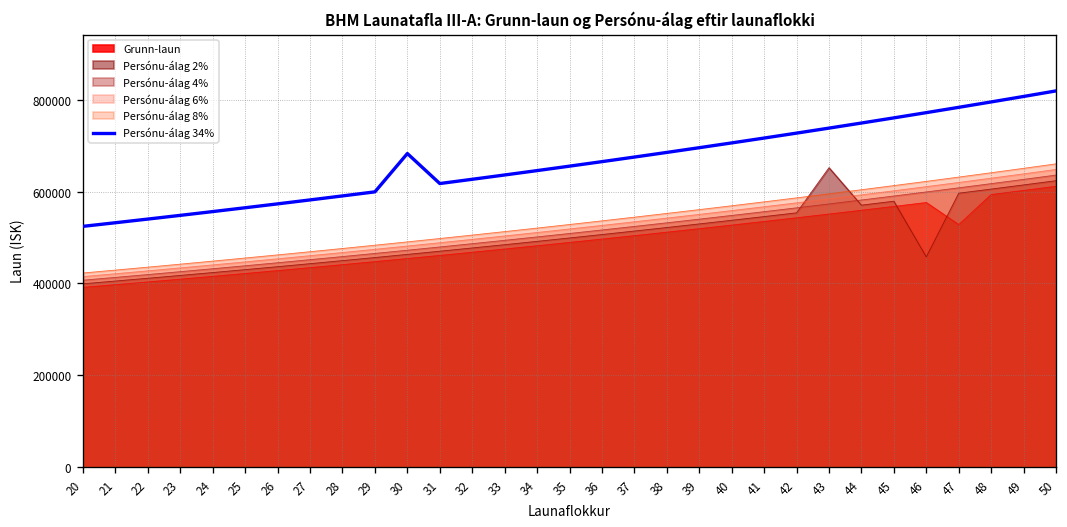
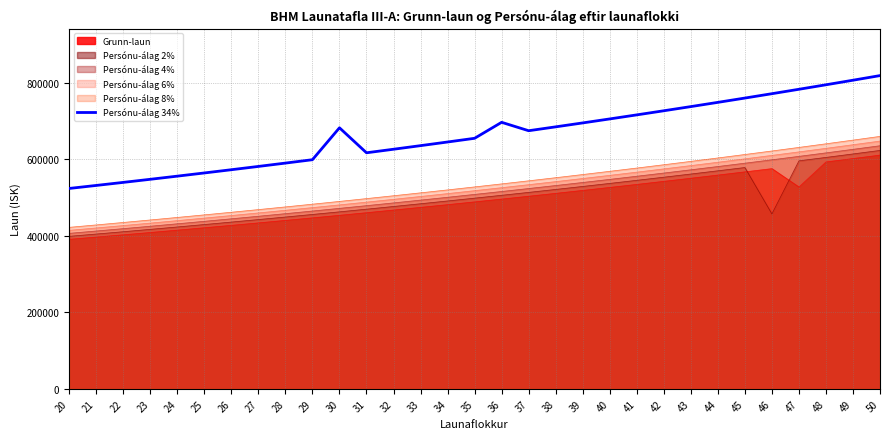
Persónu-álag 34%, 36: 670000 -> 700000
Persónu-álag 2%, 43: 650000 -> 560000
